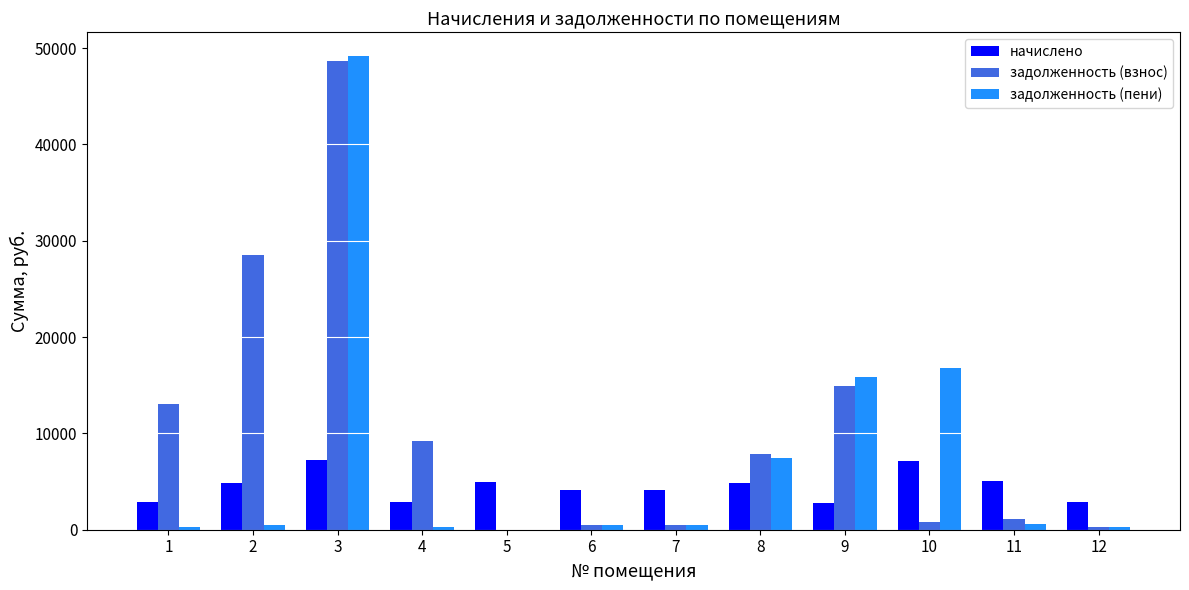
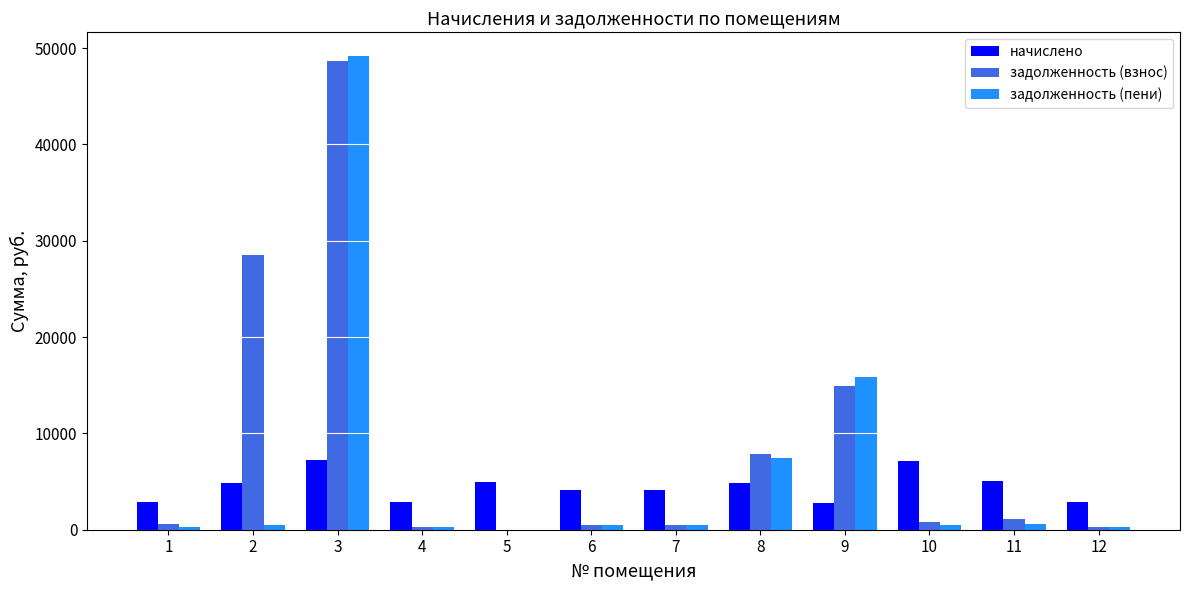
задолженность (взнос), 1: 13000 -> 1000
задолженность (взнос), 4: 9000 -> 0
задолженность (пени), 10: 17000 -> 0
